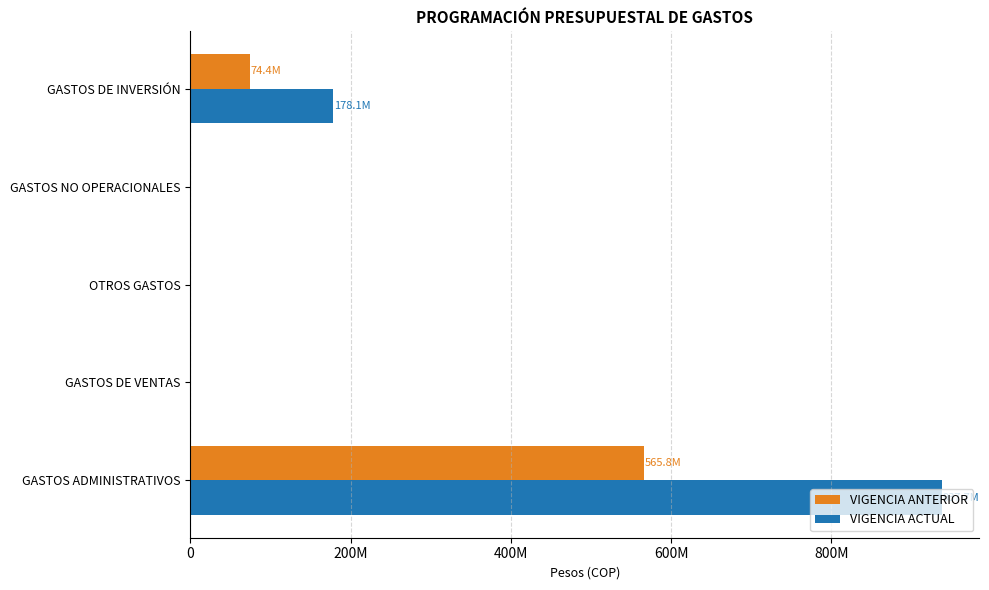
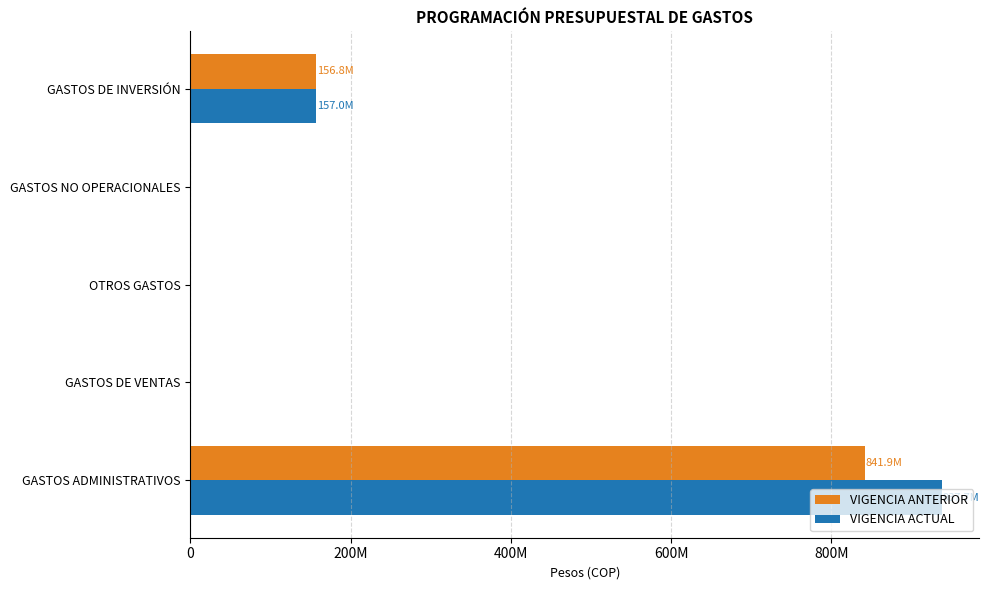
VIGENCIA ANTERIOR, GASTOS DE INVERSIÓN: 74.4M -> 156.8M
VIGENCIA ACTUAL, GASTOS DE INVERSIÓN: 178.1M -> 157.0M
VIGENCIA ANTERIOR, GASTOS ADMINISTRATIVOS: 565.8M -> 841.9M
